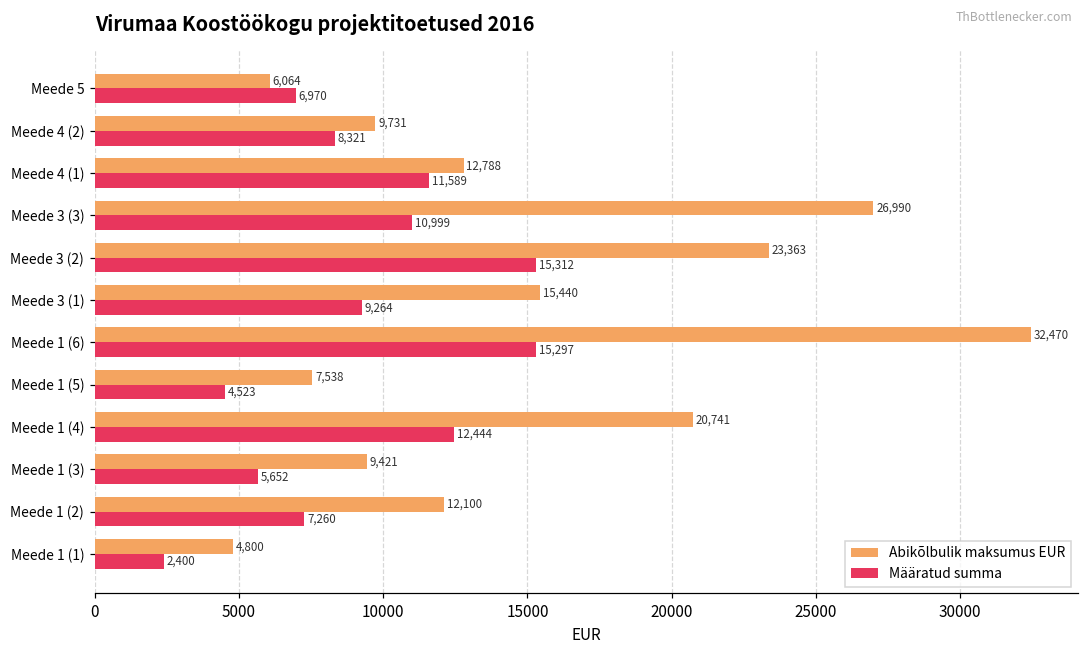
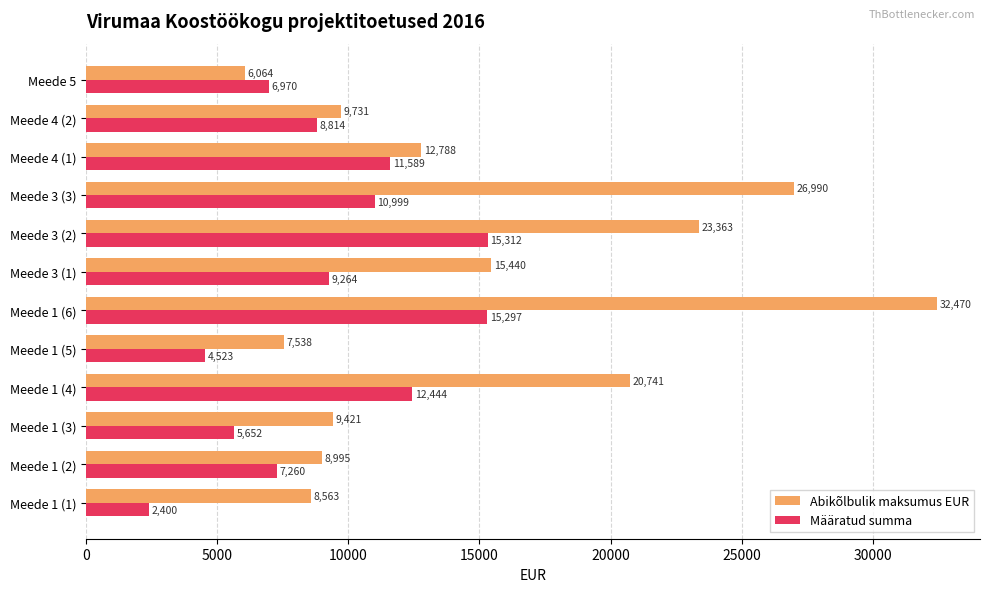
Määratud summa, Meede 4 (2): 8,321 -> 8,814
Abikõlbulik maksumus EUR, Meede 1 (2): 12,100 -> 8,995
Abikõlbulik maksumus EUR, Meede 1 (1): 4,800 -> 8,563
